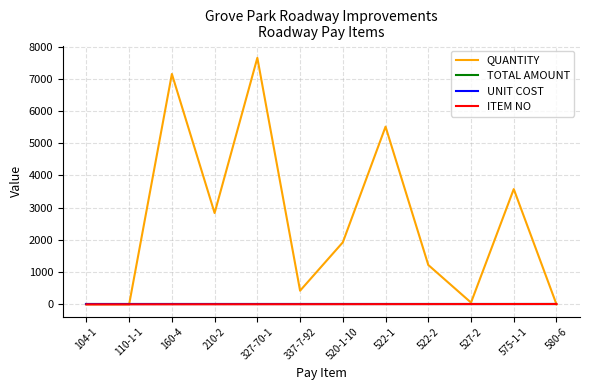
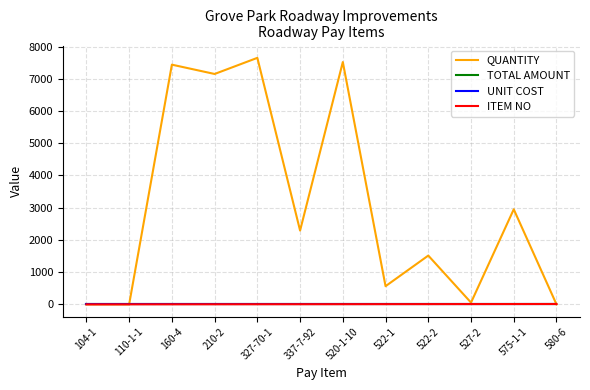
QUANTITY, 160-4: 7200 -> 7400
QUANTITY, 210-2: 2800 -> 7200
QUANTITY, 337-7-92: 400 -> 2300
QUANTITY, 520-1-10: 1900 -> 7500
QUANTITY, 522-1: 5500 -> 600
QUANTITY, 522-2: 1200 -> 1500
QUANTITY, 575-1-1: 3600 -> 3000
